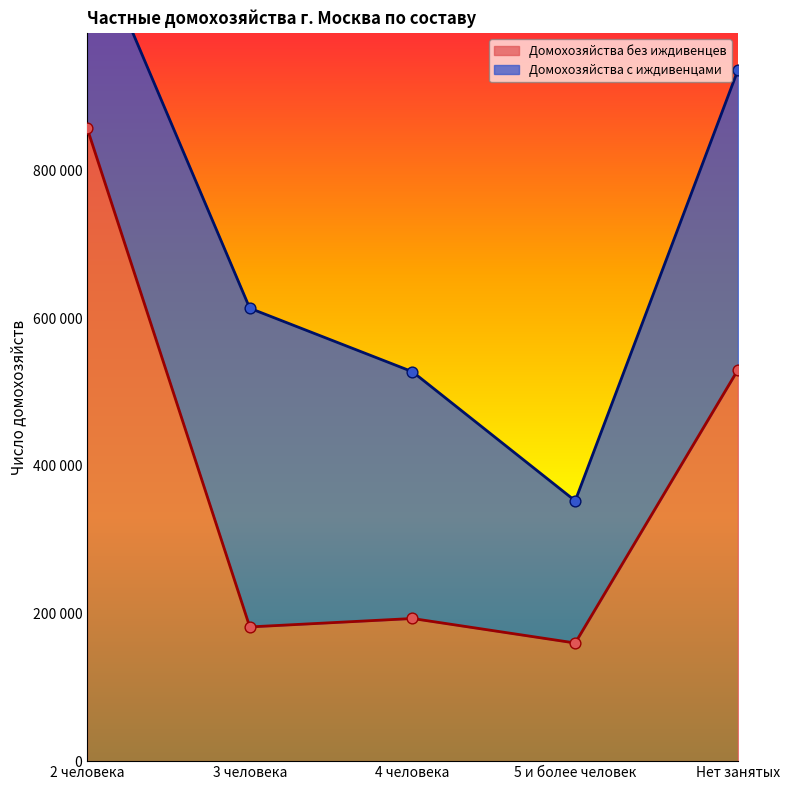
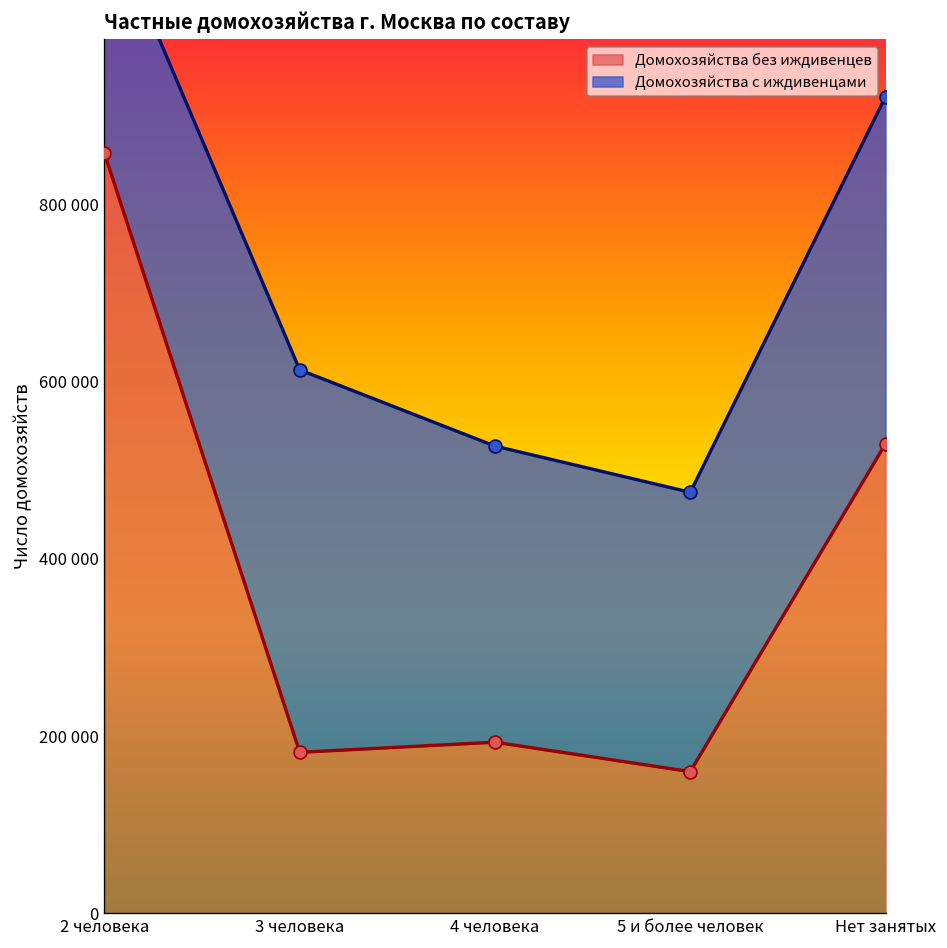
Домохозяйства с иждивенцами, 5 и более человек: 190000 -> 320000
Домохозяйства с иждивенцами, Нет занятых: 410000 -> 390000
